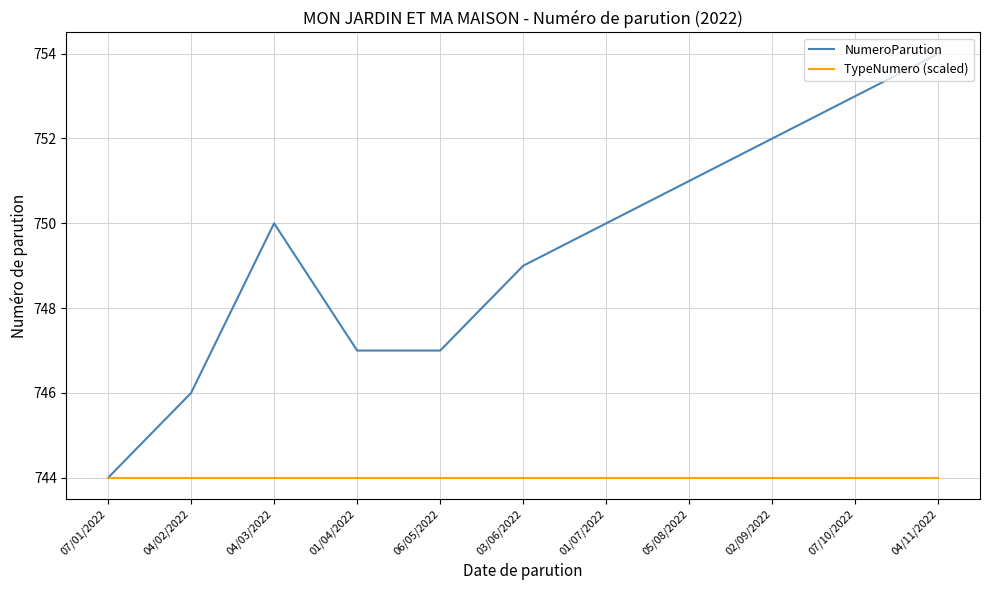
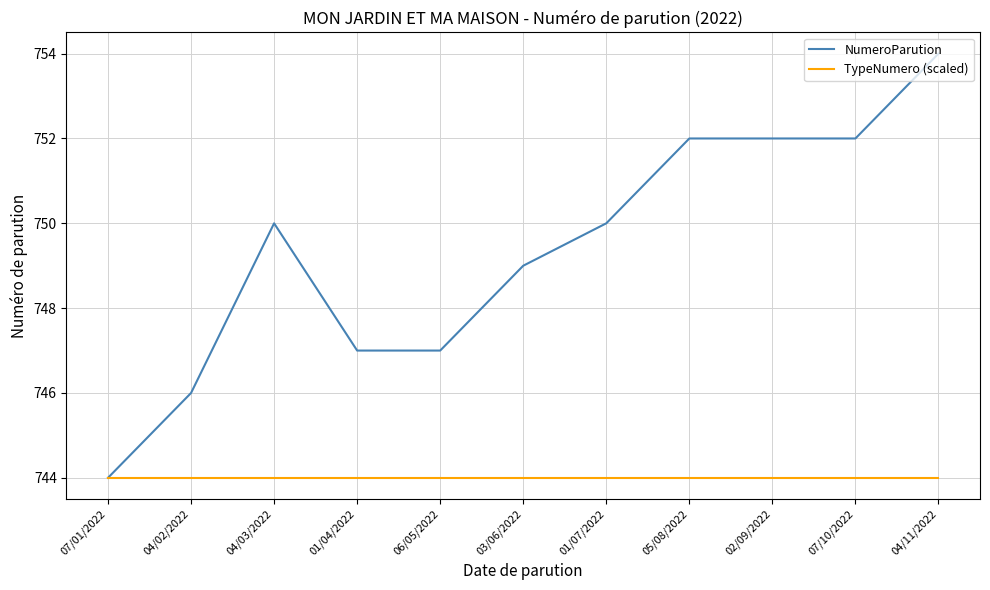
NumeroParution, 05/08/2022: 751 -> 752
NumeroParution, 07/10/2022: 753 -> 752
